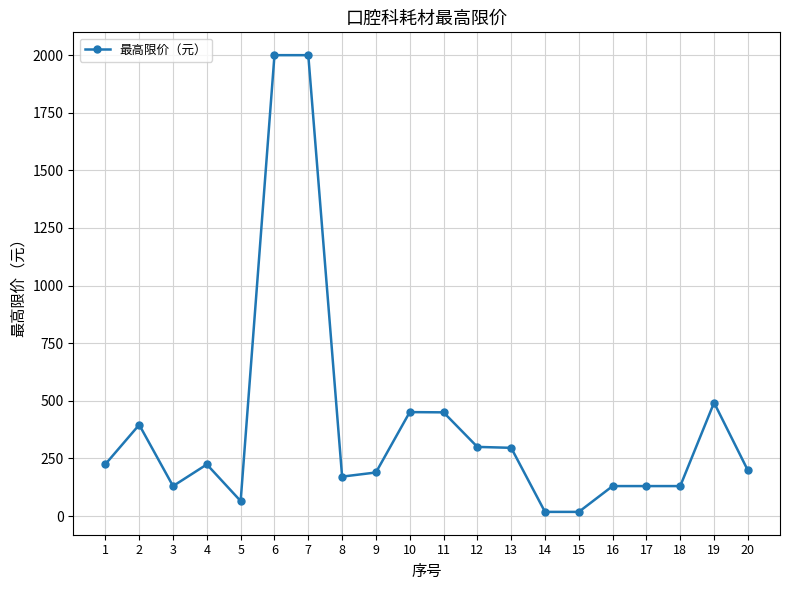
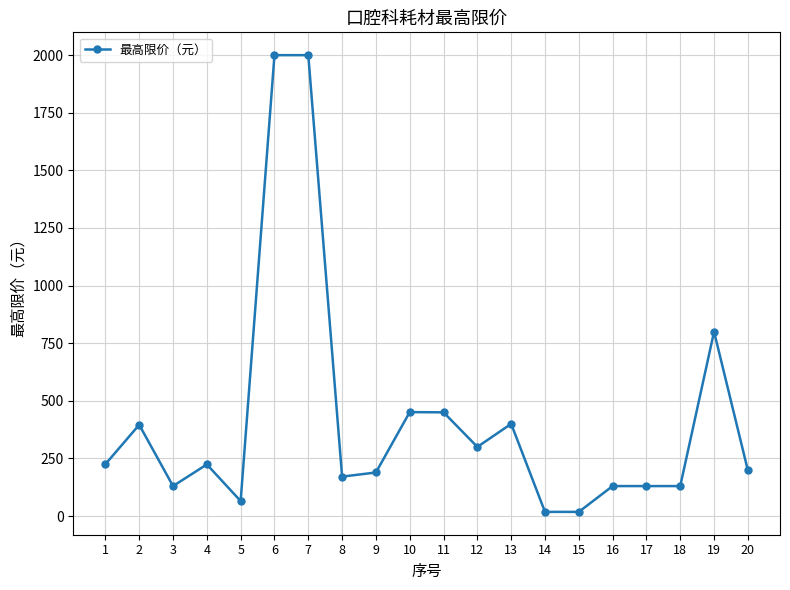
13: 300 -> 400
19: 490 -> 800
